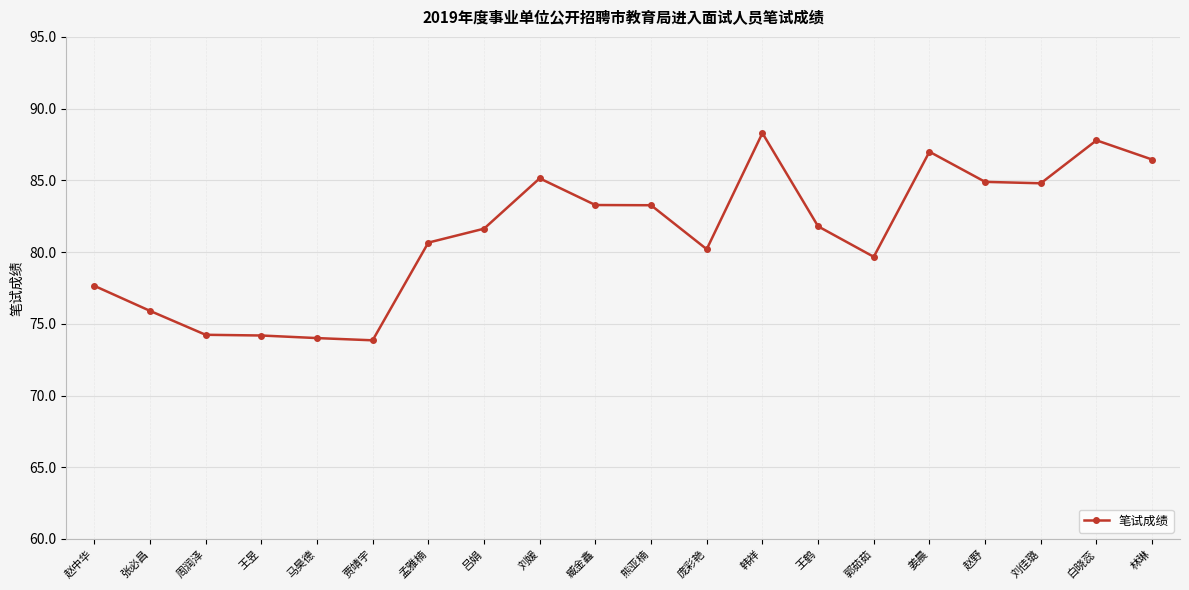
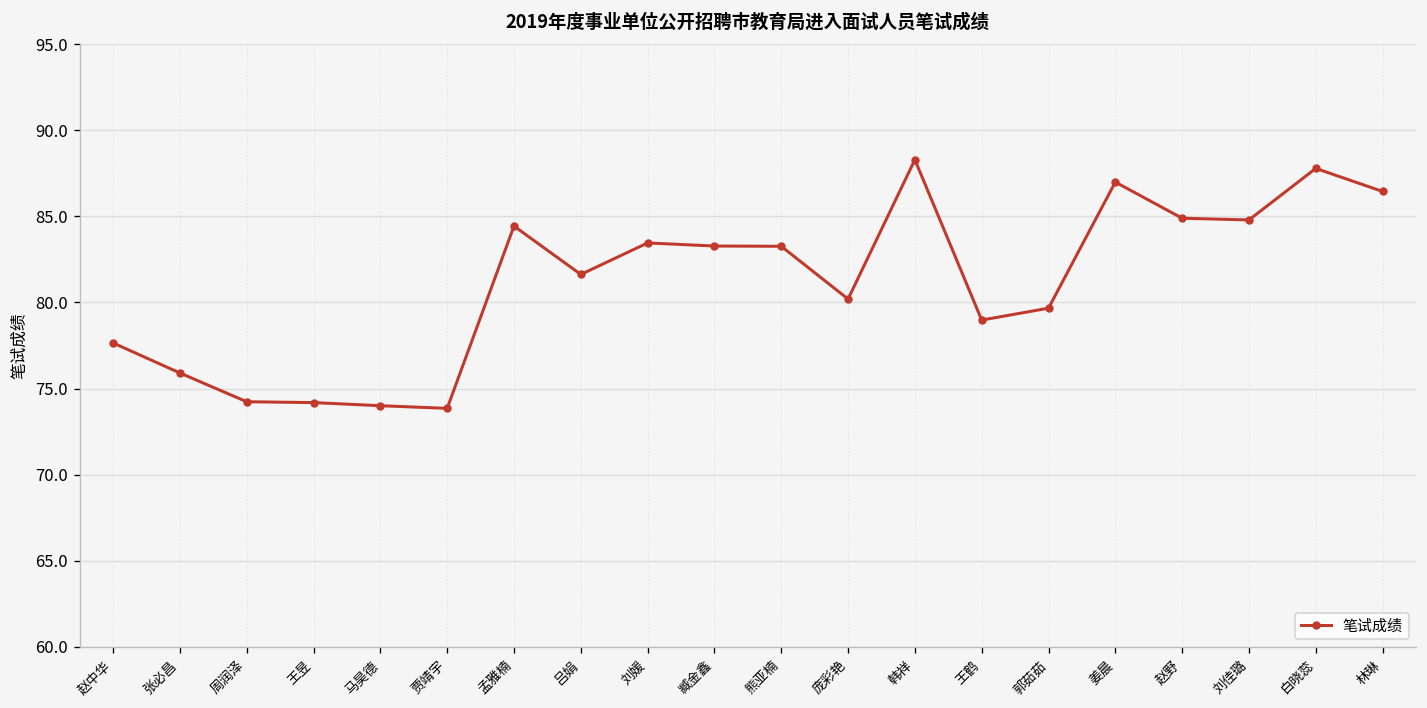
孟雅楠: 80.7 -> 84.4
刘媛: 85.1 -> 83.5
王鹤: 81.8 -> 79.0
